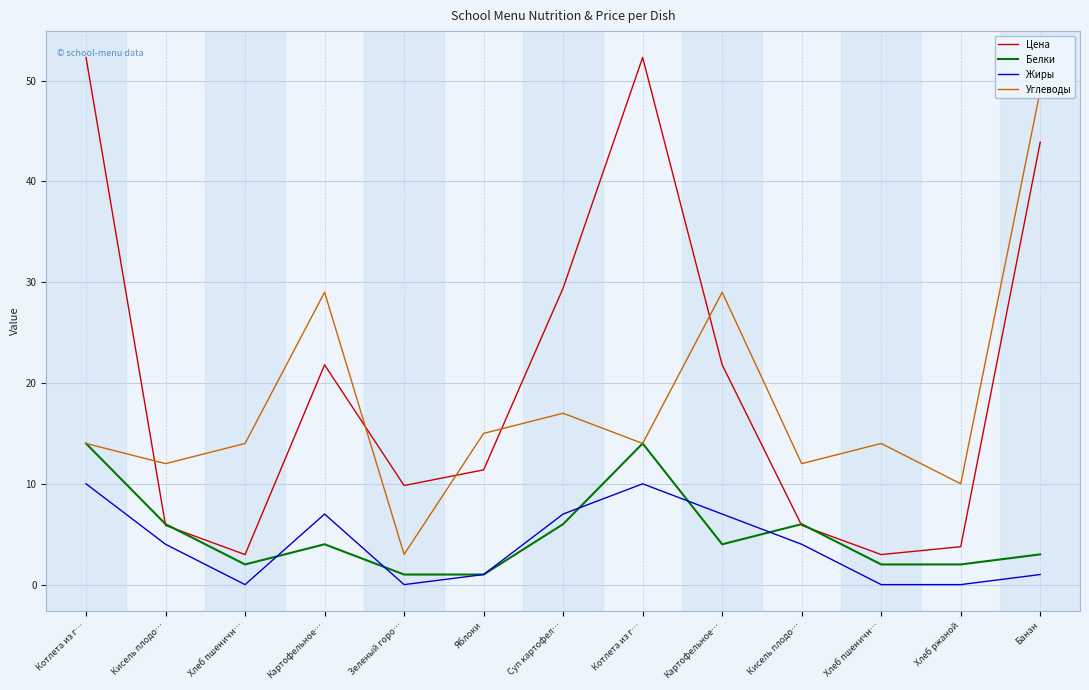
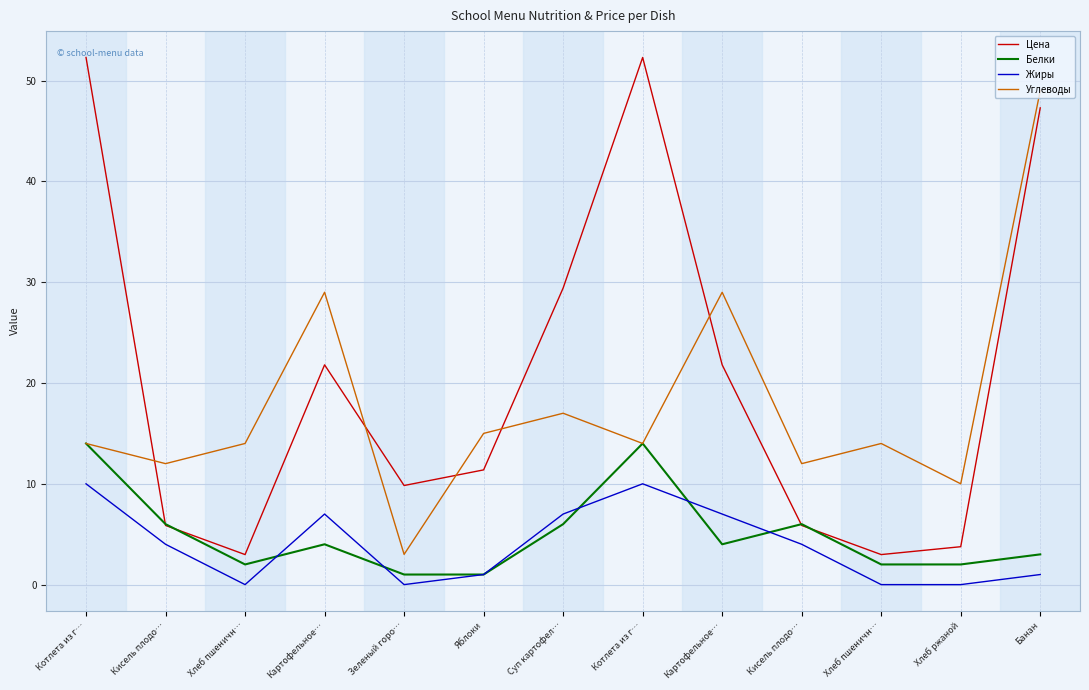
Цена, Банан: 43.9 -> 47.3
